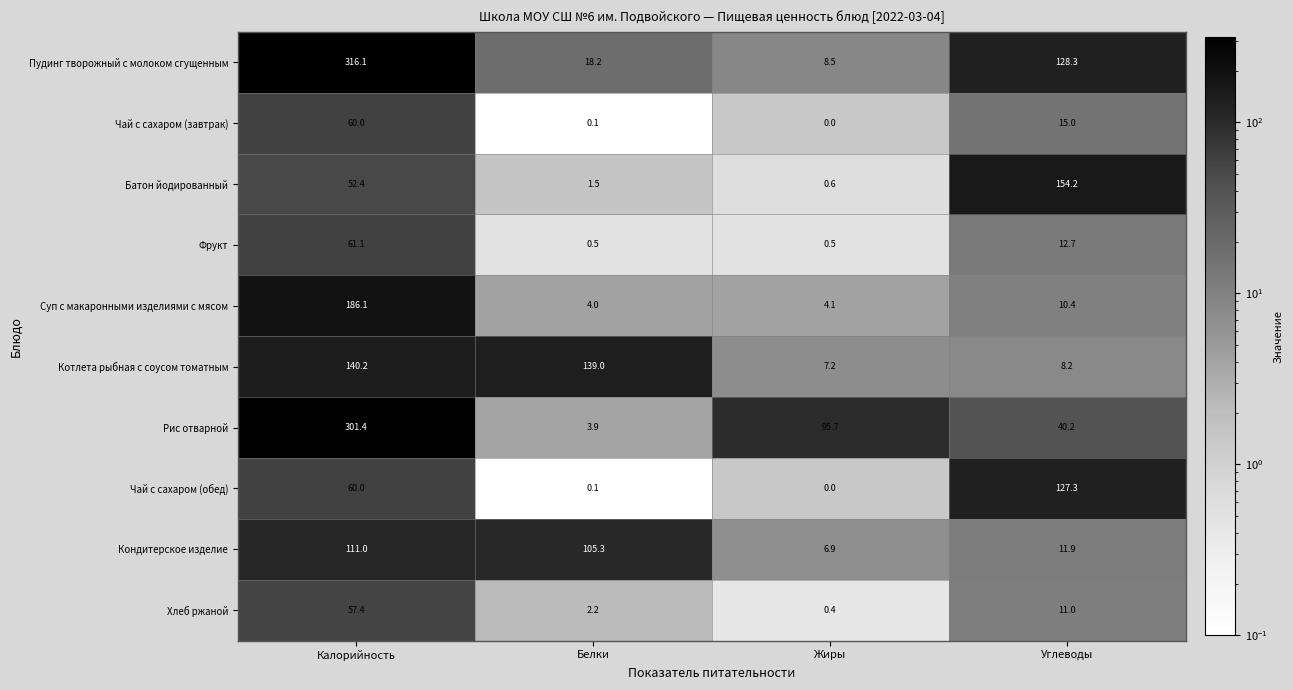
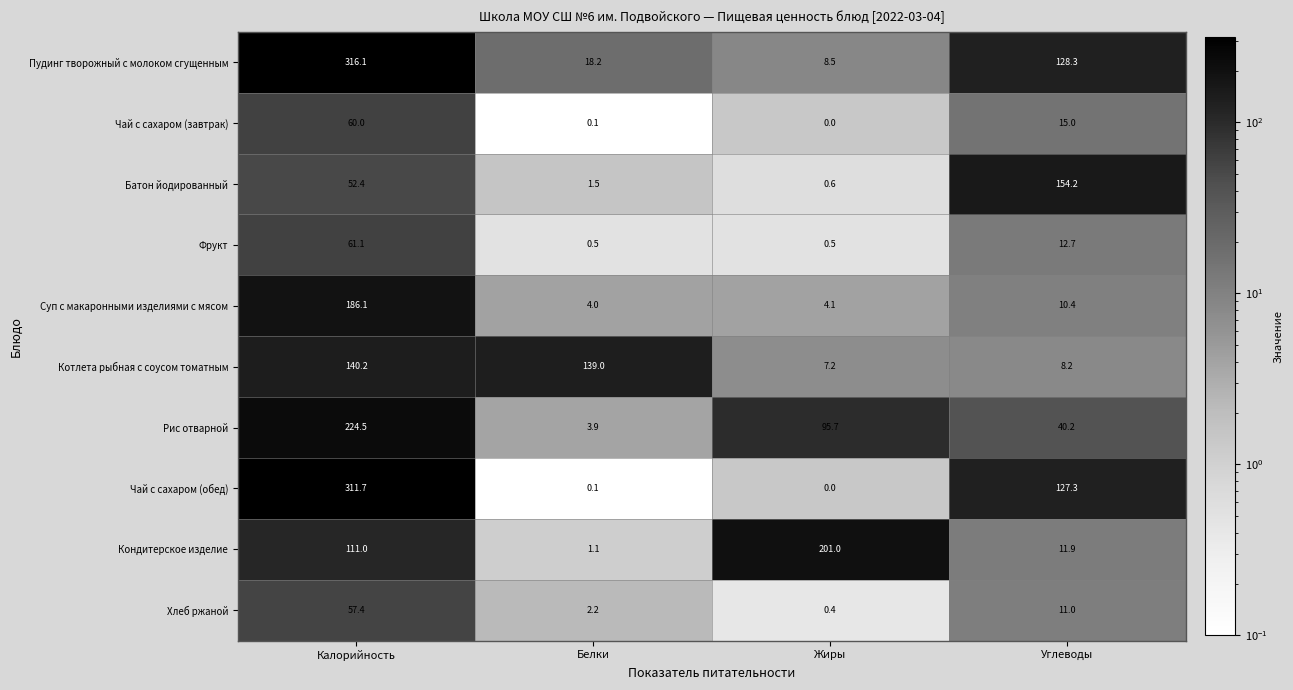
Рис отварной, Калорийность: 301.4 -> 224.5
Чай с сахаром (обед), Калорийность: 60.0 -> 311.7
Кондитерское изделие, Белки: 105.3 -> 1.1
Кондитерское изделие, Жиры: 6.9 -> 201.0
